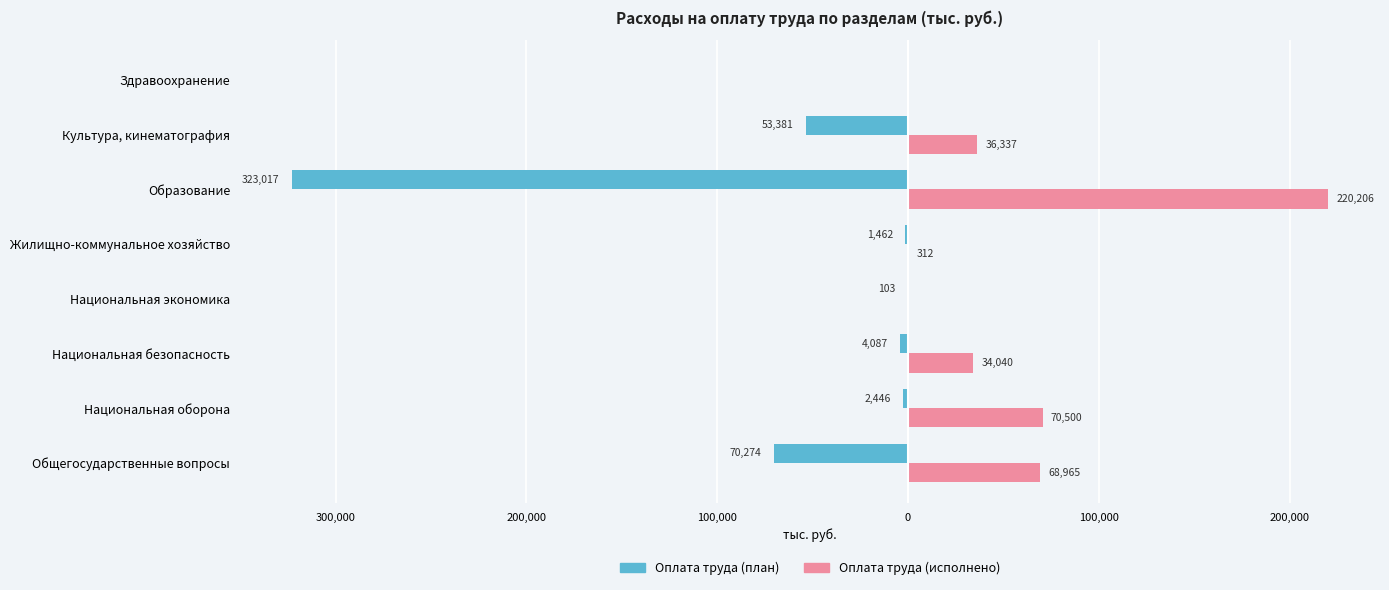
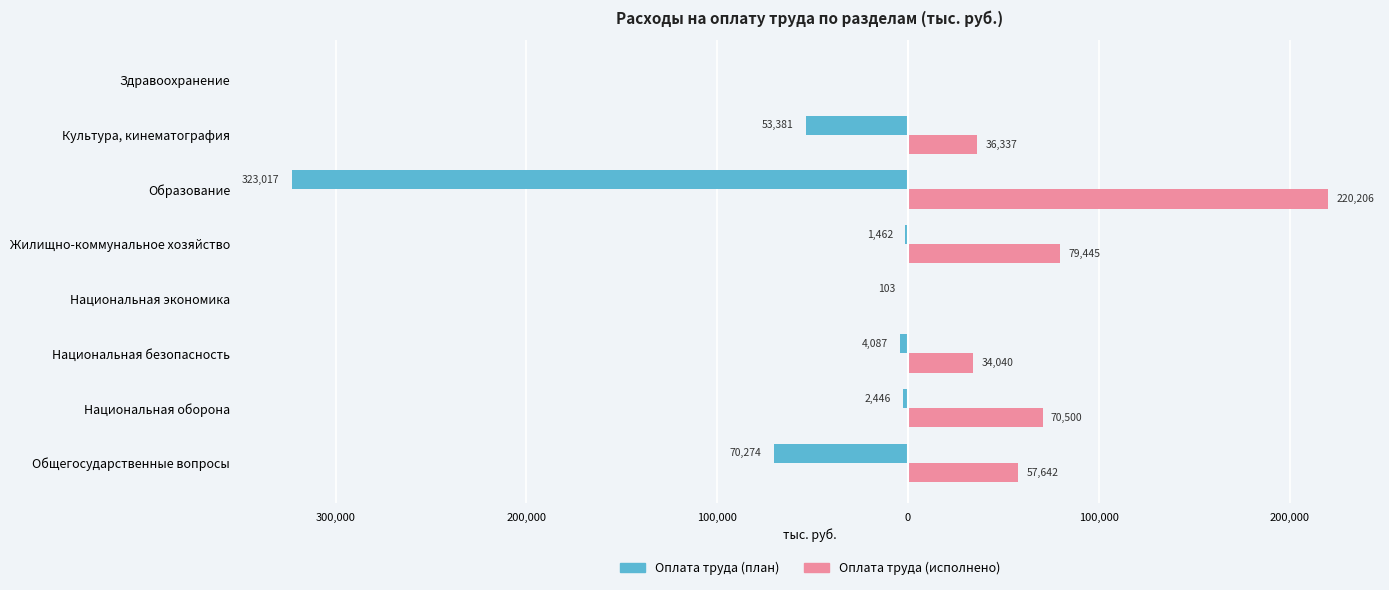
Оплата труда (исполнено), Жилищно-коммунальное хозяйство: 312 -> 79,445
Оплата труда (исполнено), Общегосударственные вопросы: 68,965 -> 57,642
